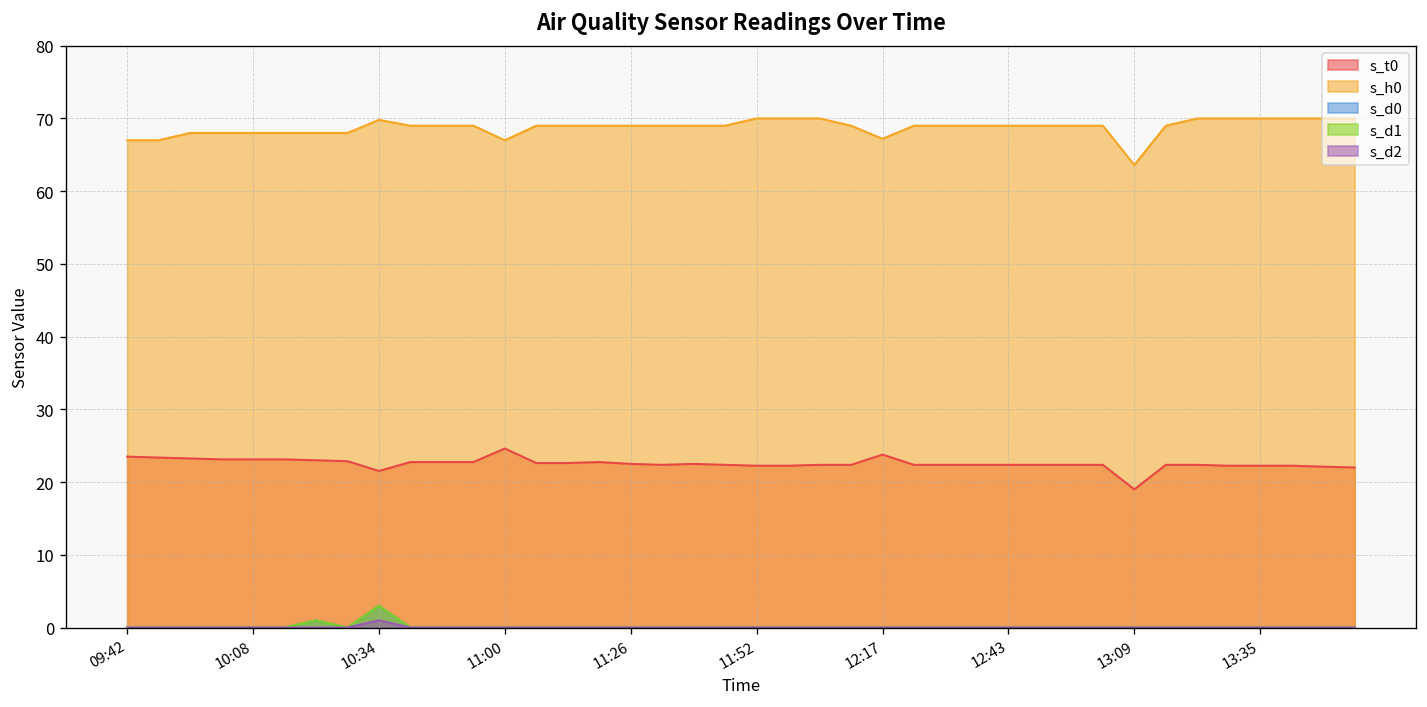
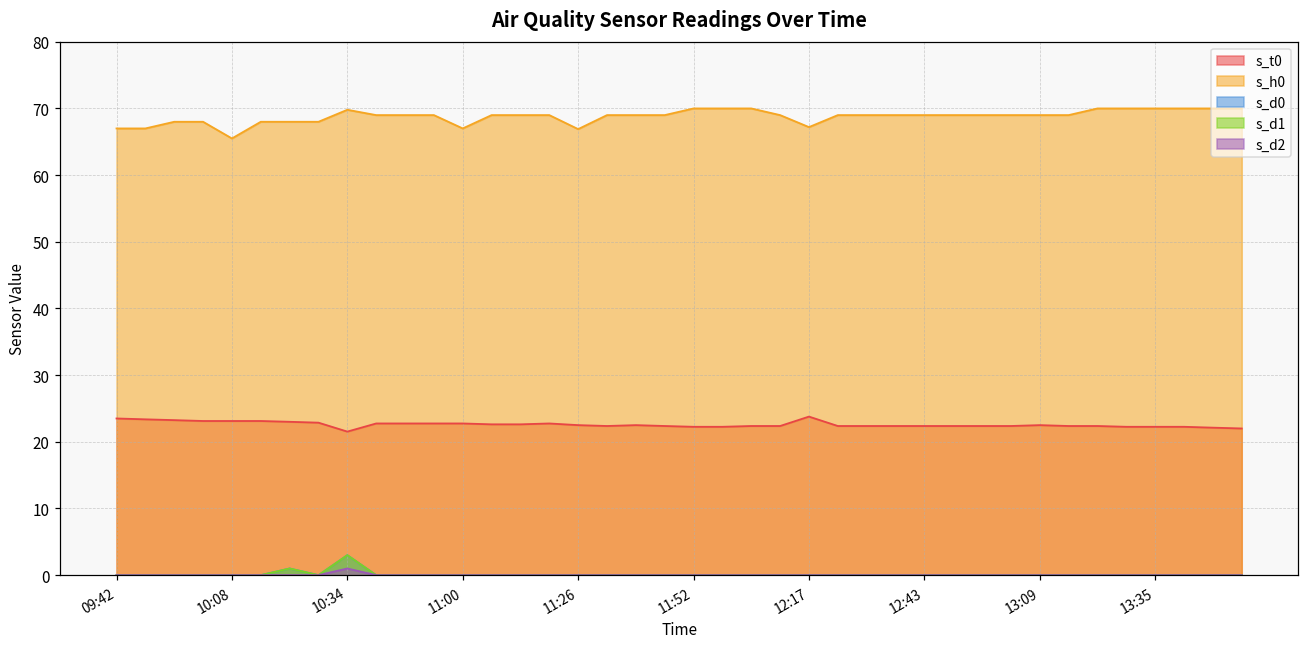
s_h0, 10:08: 68 -> 66
s_t0, 11:00: 25 -> 23
s_h0, 11:26: 69 -> 67
s_t0, 13:09: 19 -> 23
s_h0, 13:09: 64 -> 69
